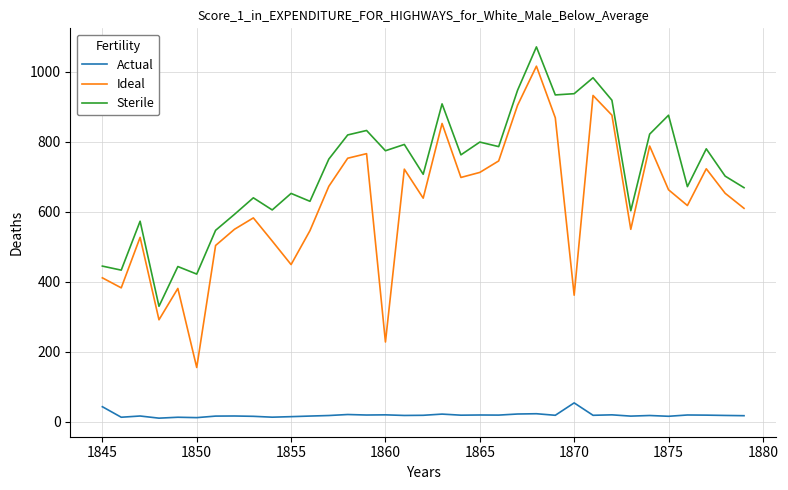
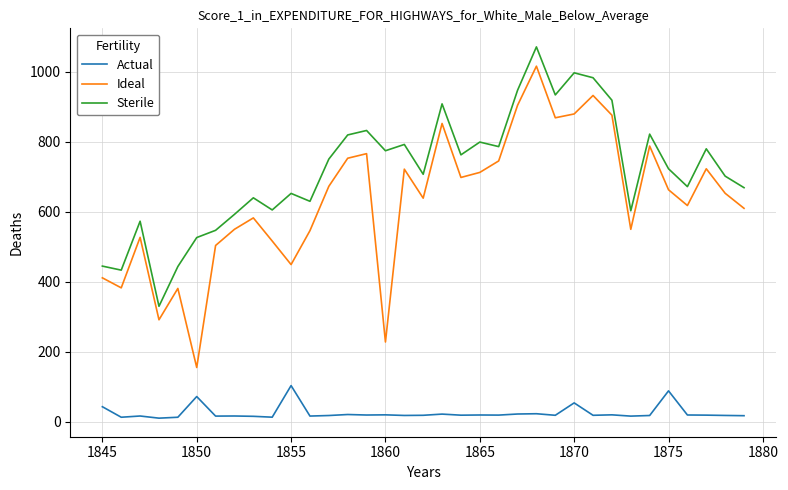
Actual, 1850: 10 -> 70
Sterile, 1850: 420 -> 530
Actual, 1855: 10 -> 100
Ideal, 1870: 360 -> 880
Sterile, 1870: 940 -> 1000
Actual, 1875: 20 -> 90
Sterile, 1875: 880 -> 720
